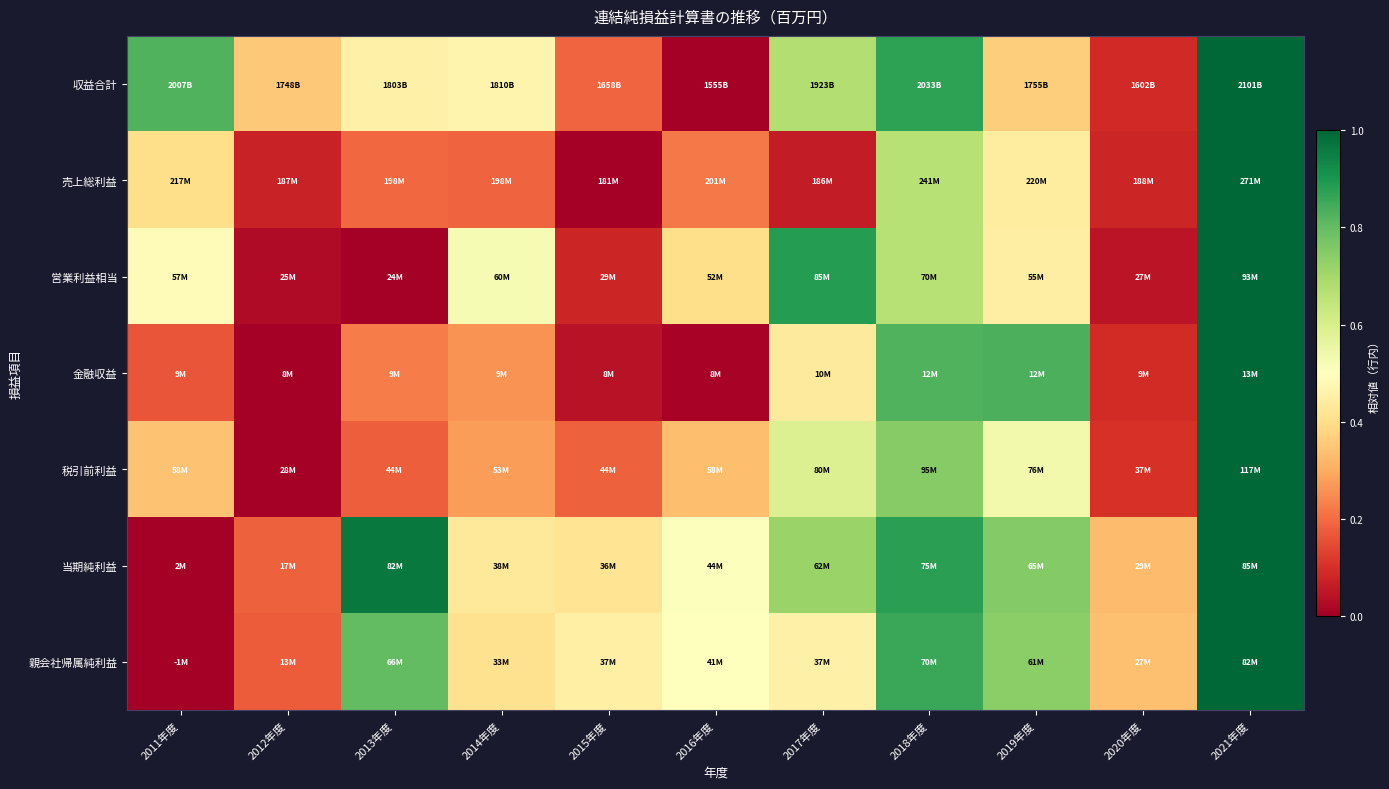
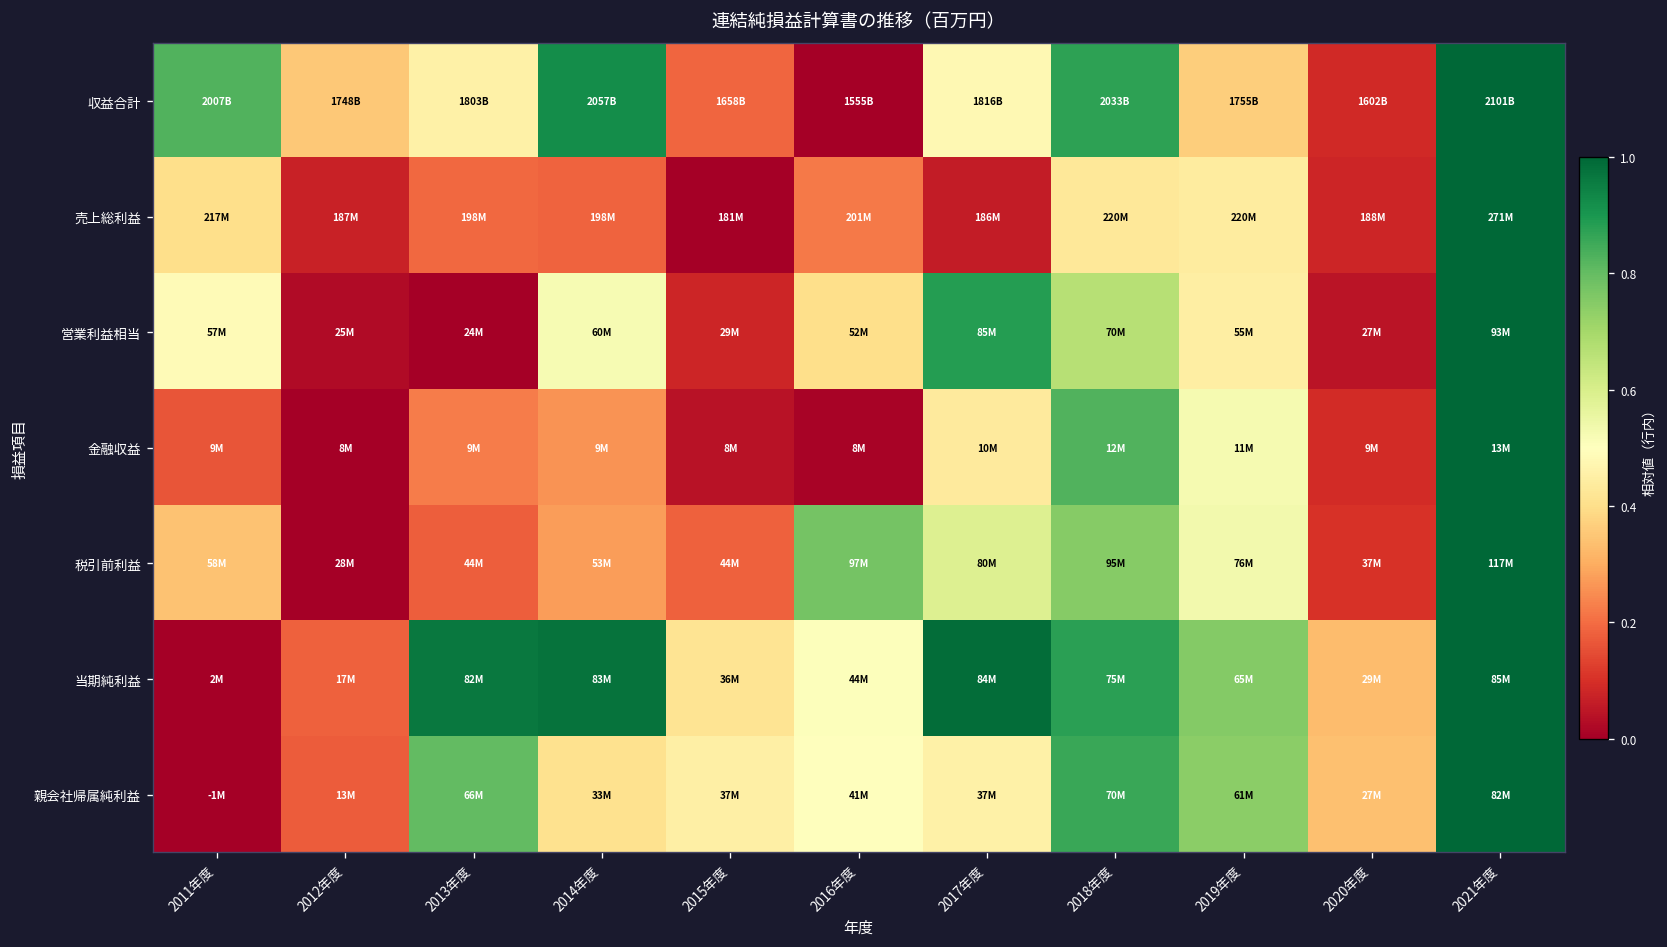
収益合計, 2014年度: 1810B -> 2057B
収益合計, 2017年度: 1923B -> 1816B
売上総利益, 2018年度: 241M -> 220M
金融収益, 2019年度: 12M -> 11M
税引前利益, 2016年度: 58M -> 97M
当期純利益, 2014年度: 38M -> 83M
当期純利益, 2017年度: 62M -> 84M
